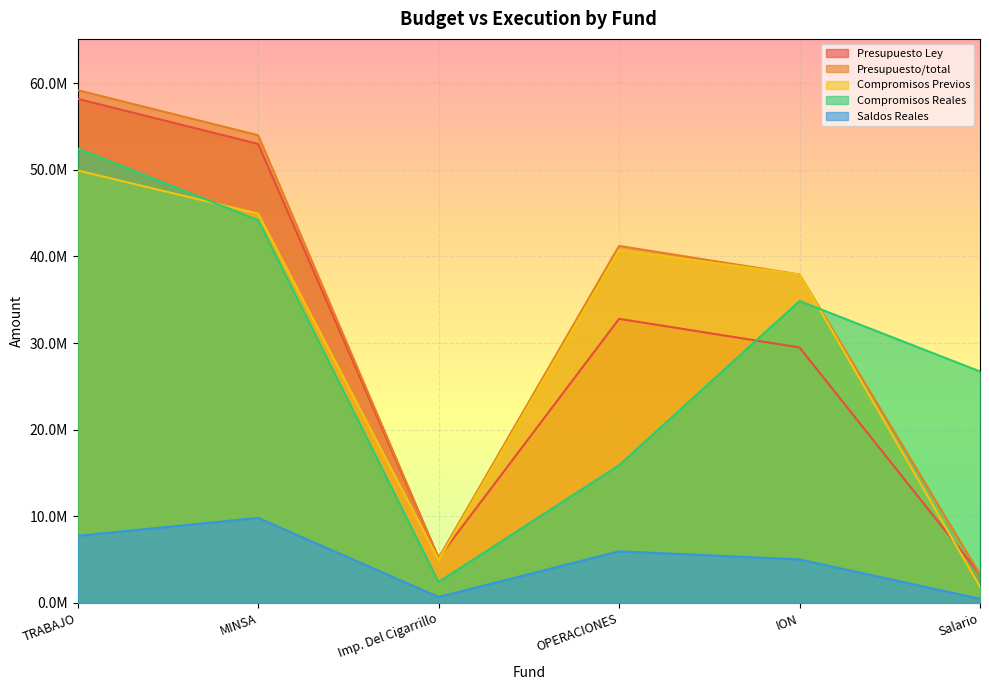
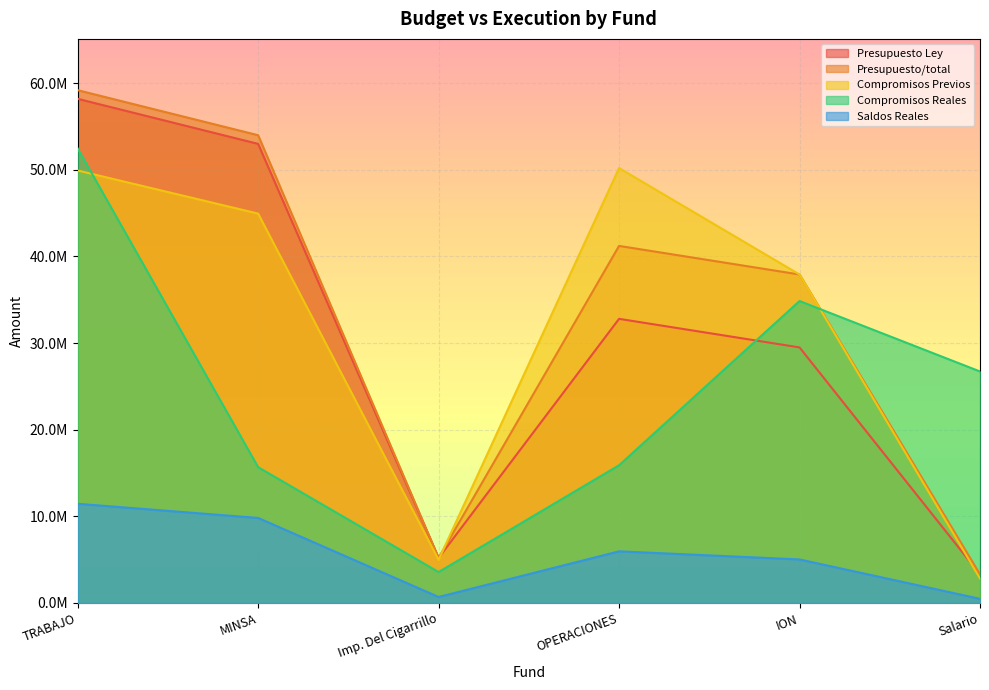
Saldos Reales, TRABAJO: 8000000 -> 11000000
Compromisos Reales, MINSA: 44000000 -> 16000000
Compromisos Reales, Imp. Del Cigarrillo: 2000000 -> 4000000
Compromisos Previos, OPERACIONES: 41000000 -> 50000000
Compromisos Previos, Salario: 2000000 -> 3000000
